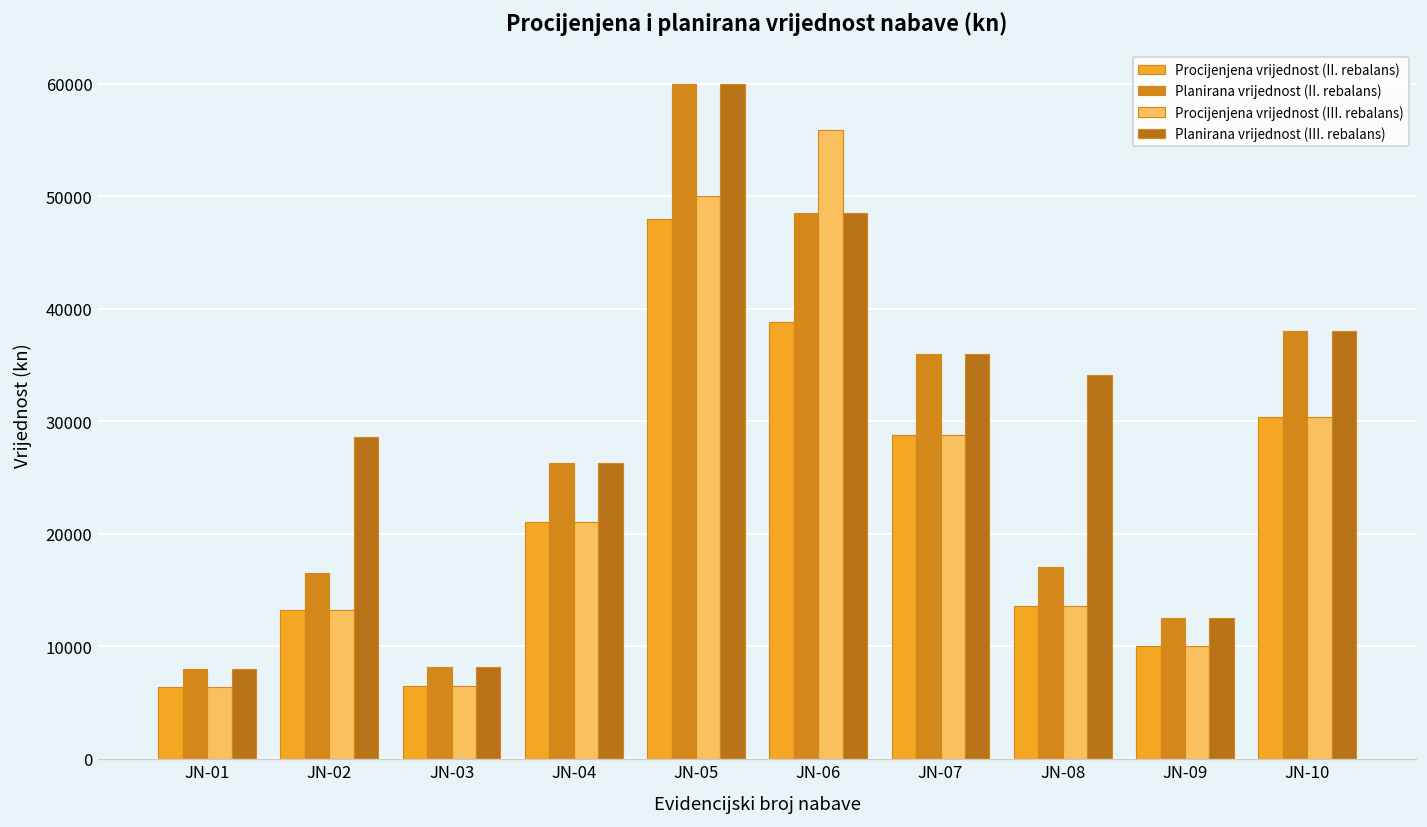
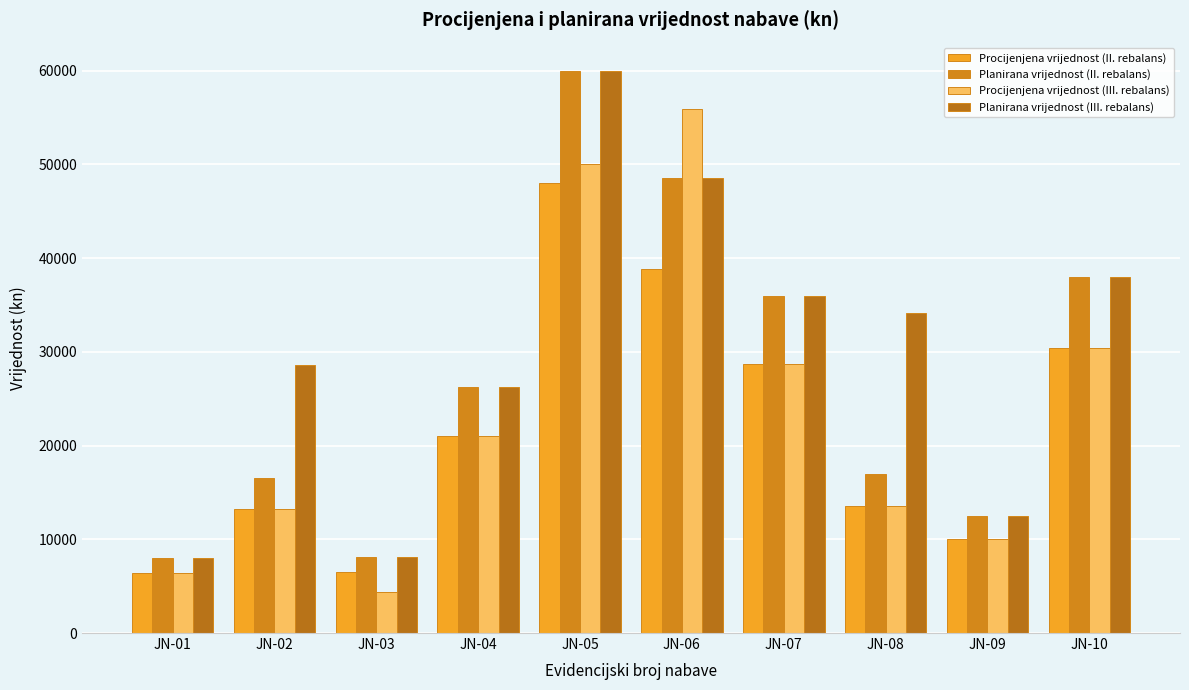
Procijenjena vrijednost (III. rebalans), JN-03: 7000 -> 4000
